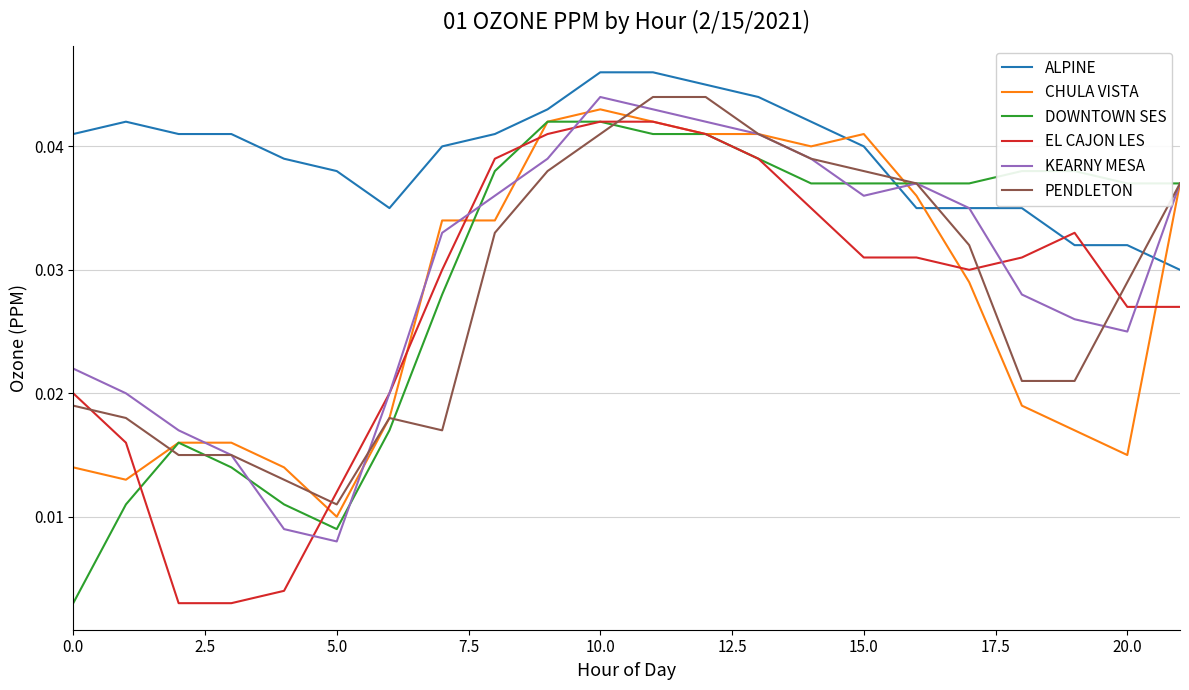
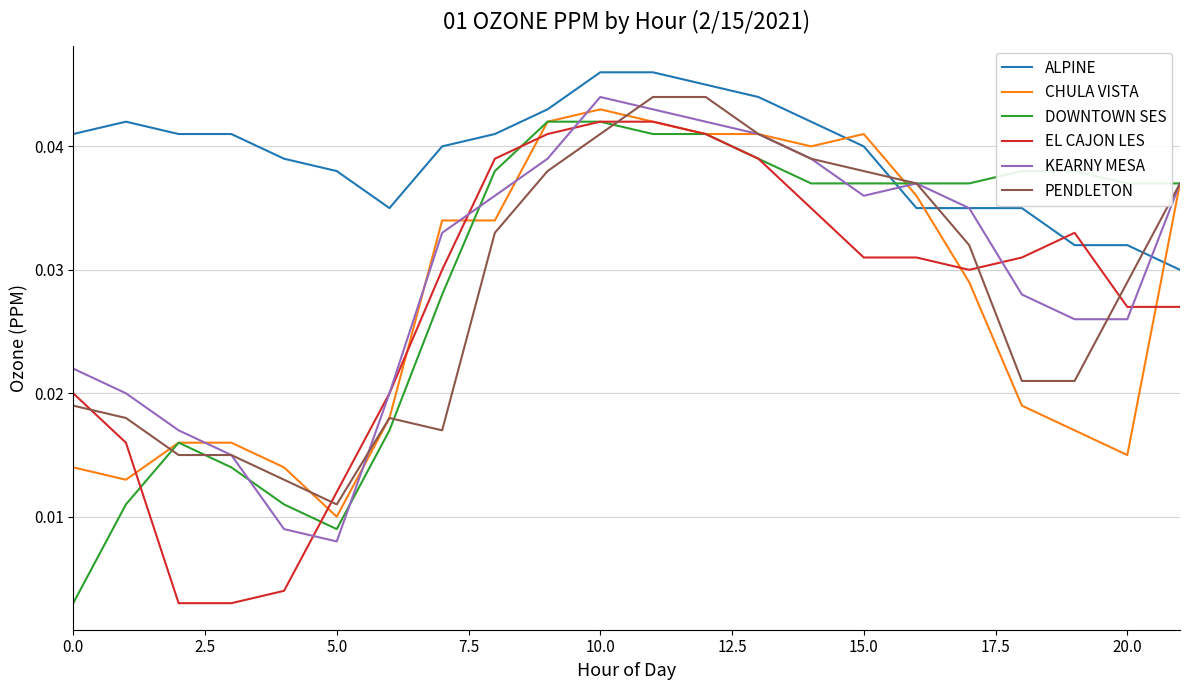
KEARNY MESA, 20.0: 0.025 -> 0.026
